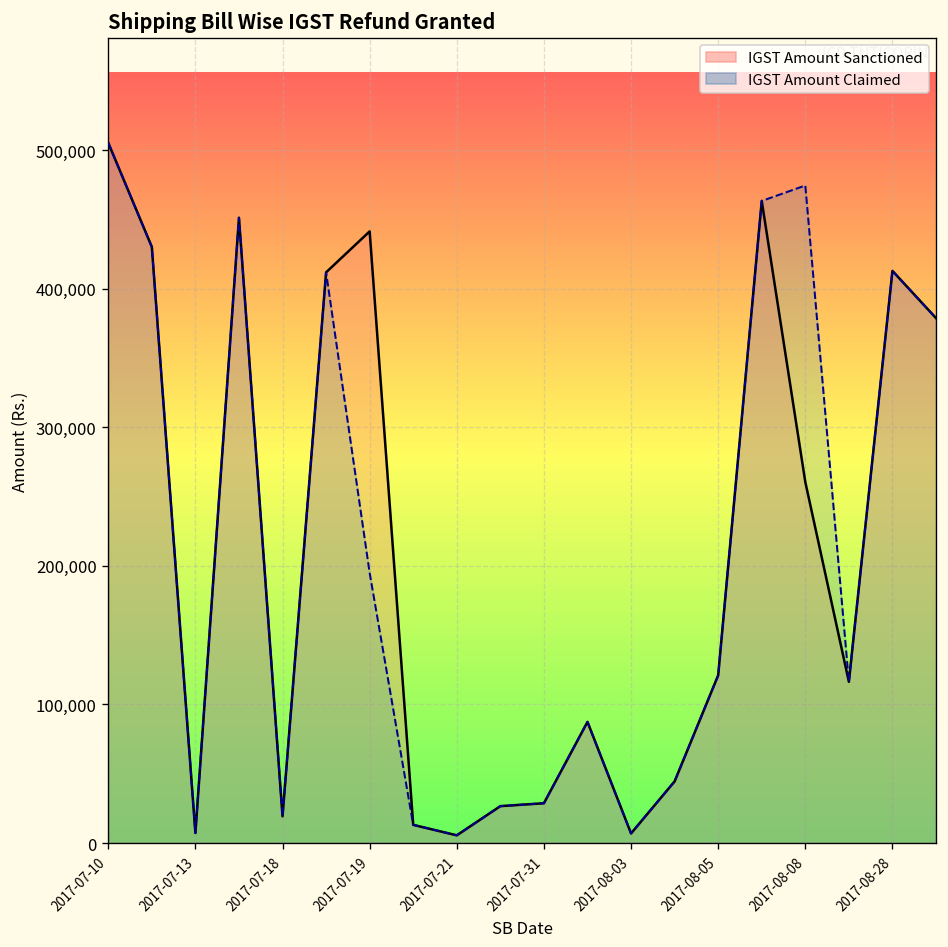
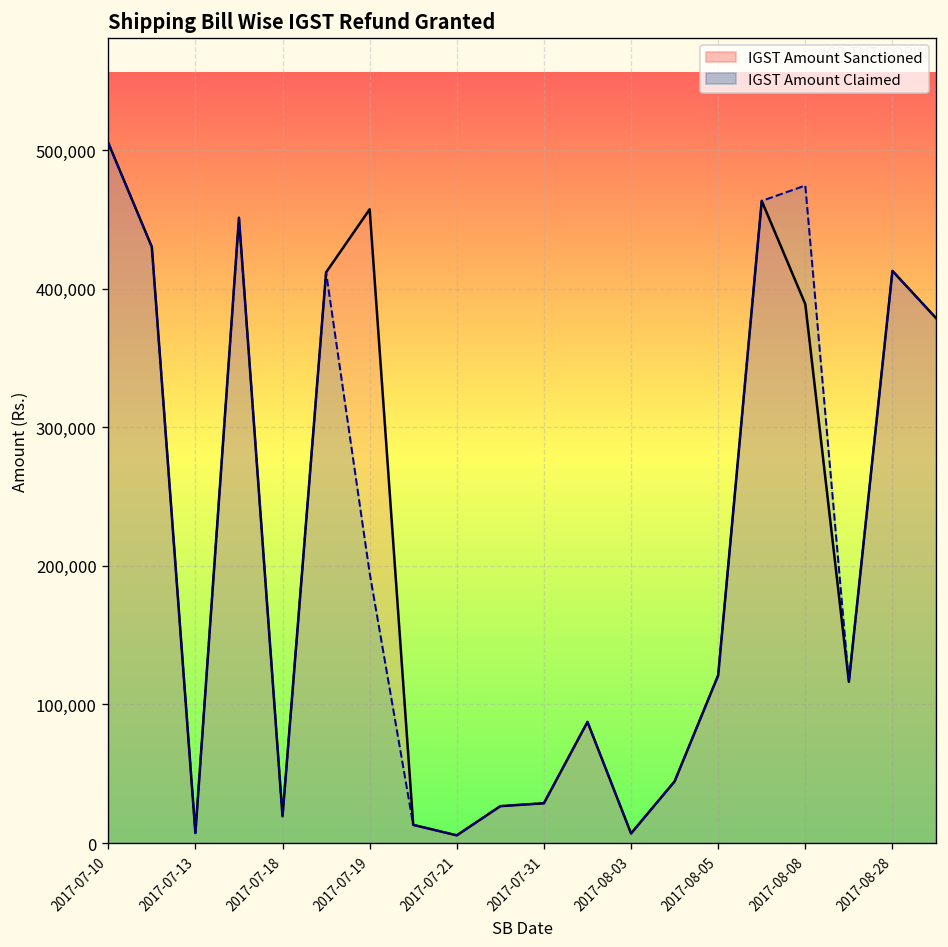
IGST Amount Sanctioned, 2017-07-19: 441,000 -> 457,000
IGST Amount Sanctioned, 2017-08-08: 261,000 -> 389,000
